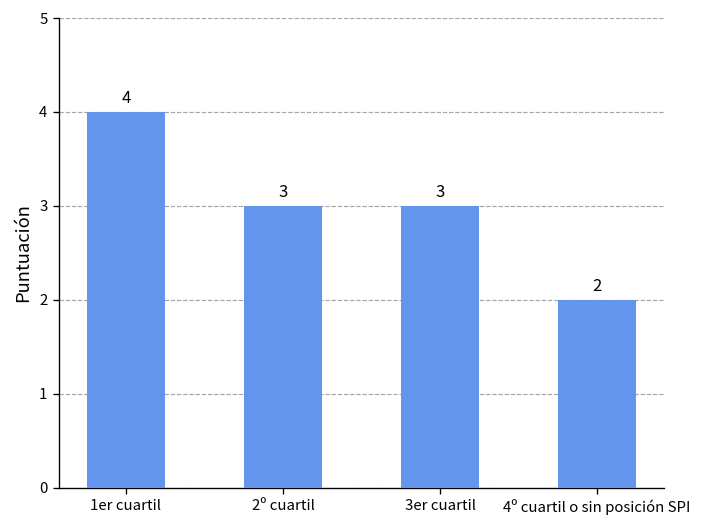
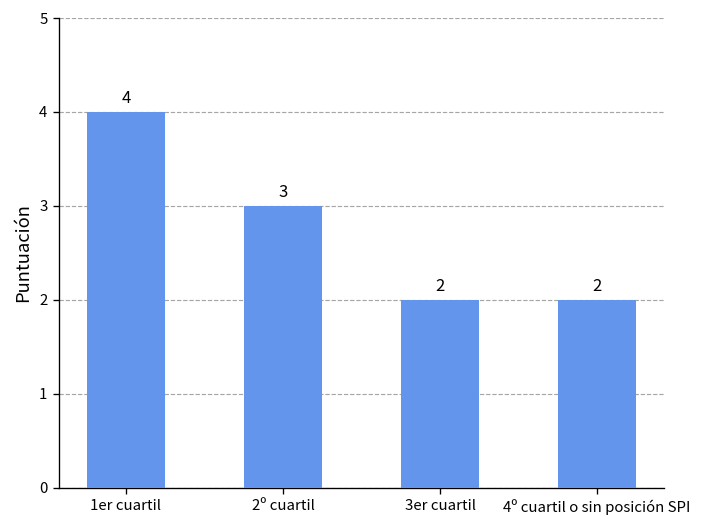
3er cuartil: 3 -> 2
